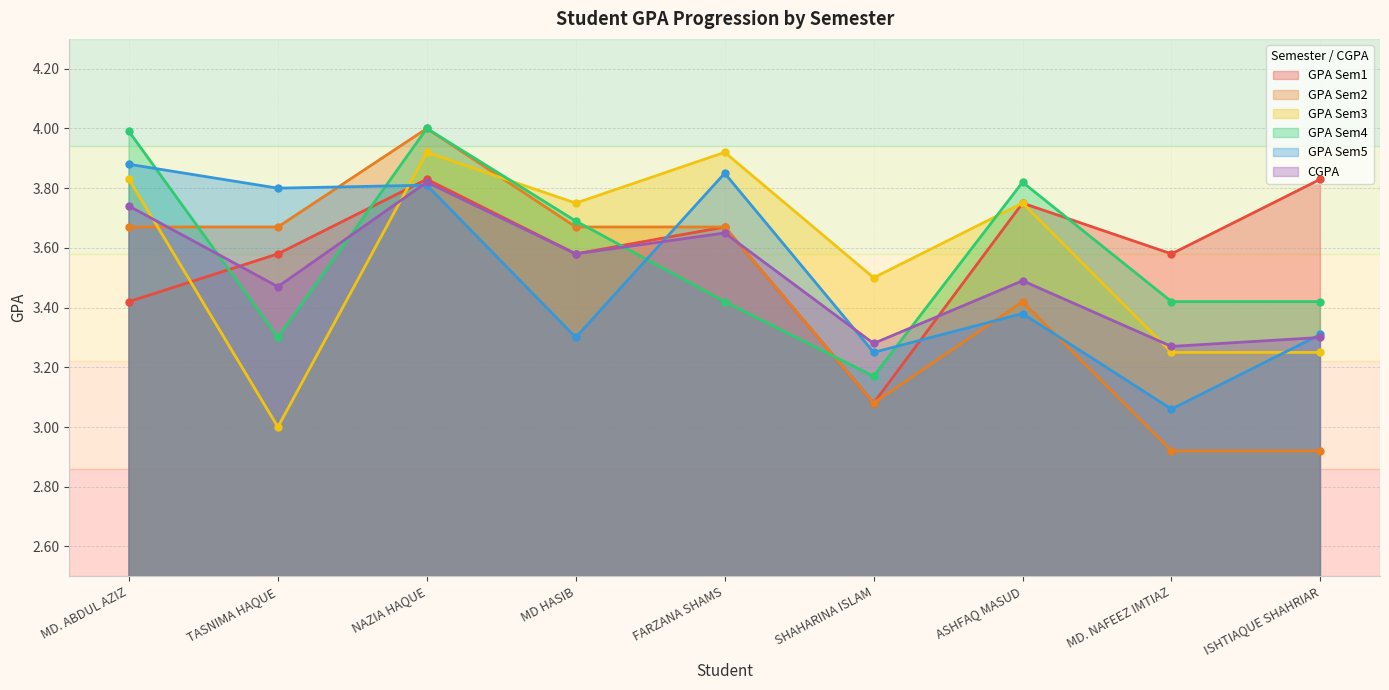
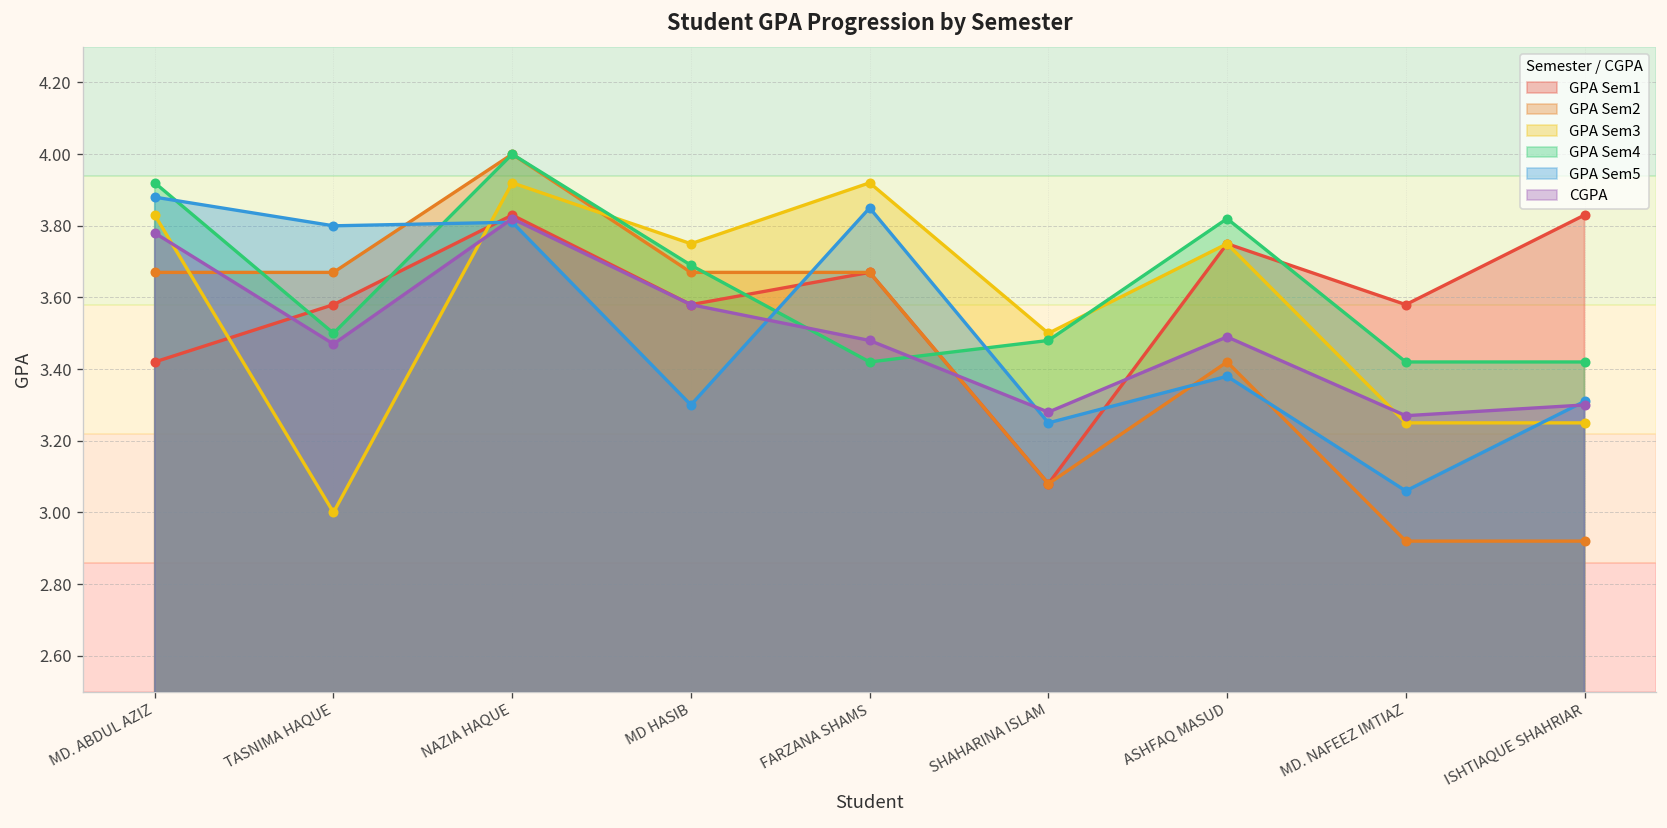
GPA Sem4, MD. ABDUL AZIZ: 3.99 -> 3.92
CGPA, MD. ABDUL AZIZ: 3.74 -> 3.78
GPA Sem4, TASNIMA HAQUE: 3.3 -> 3.5
CGPA, FARZANA SHAMS: 3.65 -> 3.48
GPA Sem4, SHAHARINA ISLAM: 3.17 -> 3.48
